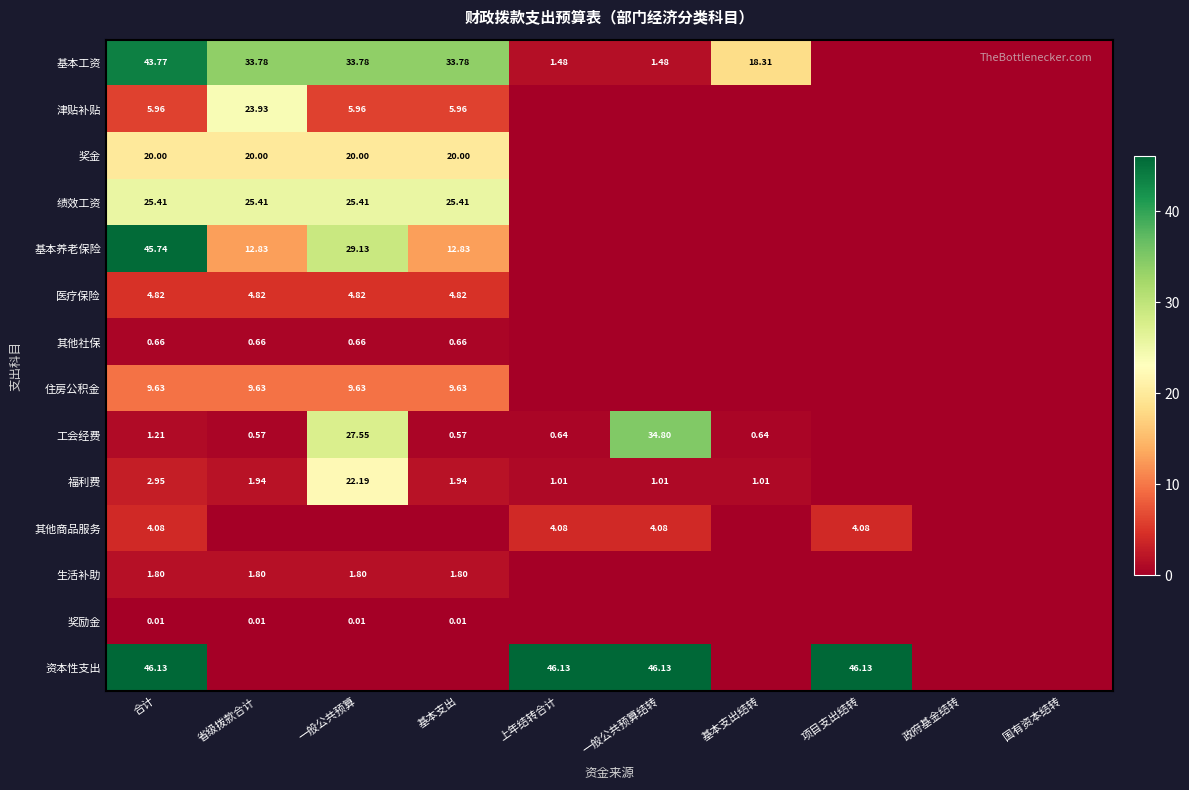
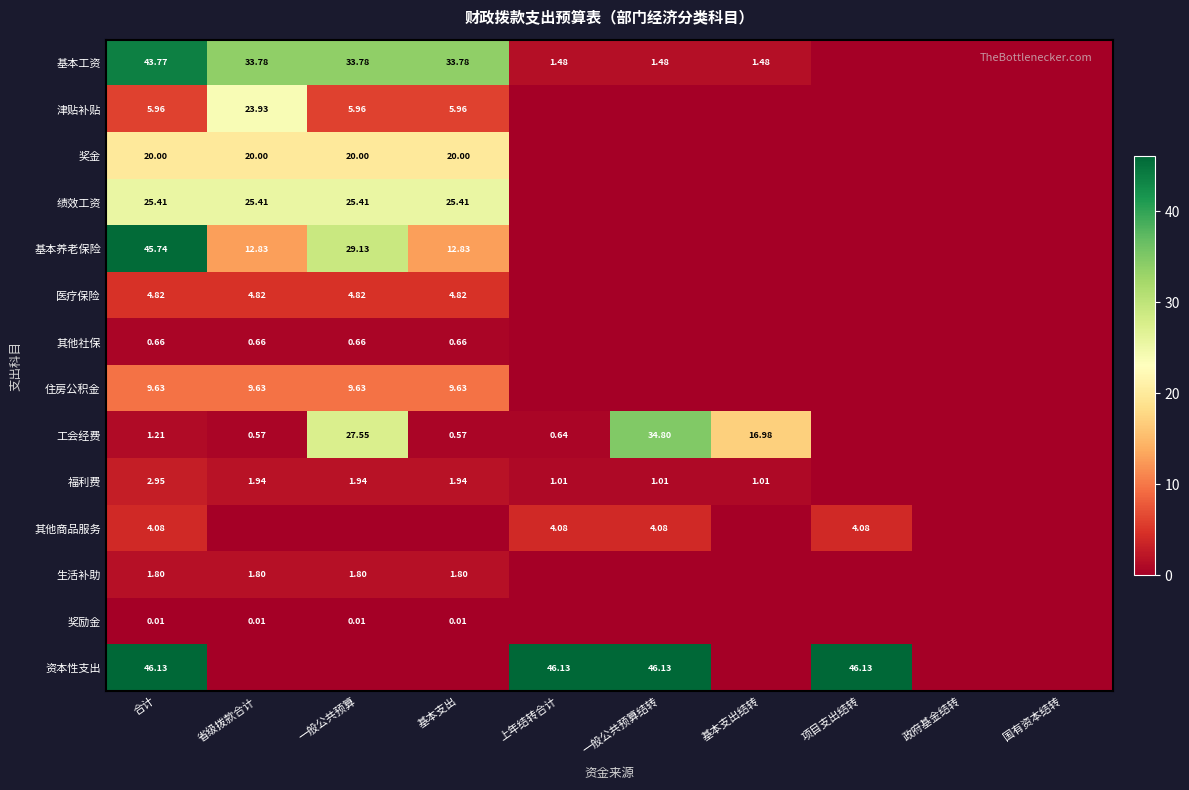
基本工资, 基本支出结转: 18.31 -> 1.48
工会经费, 基本支出结转: 0.64 -> 16.98
福利费, 一般公共预算: 22.19 -> 1.94
